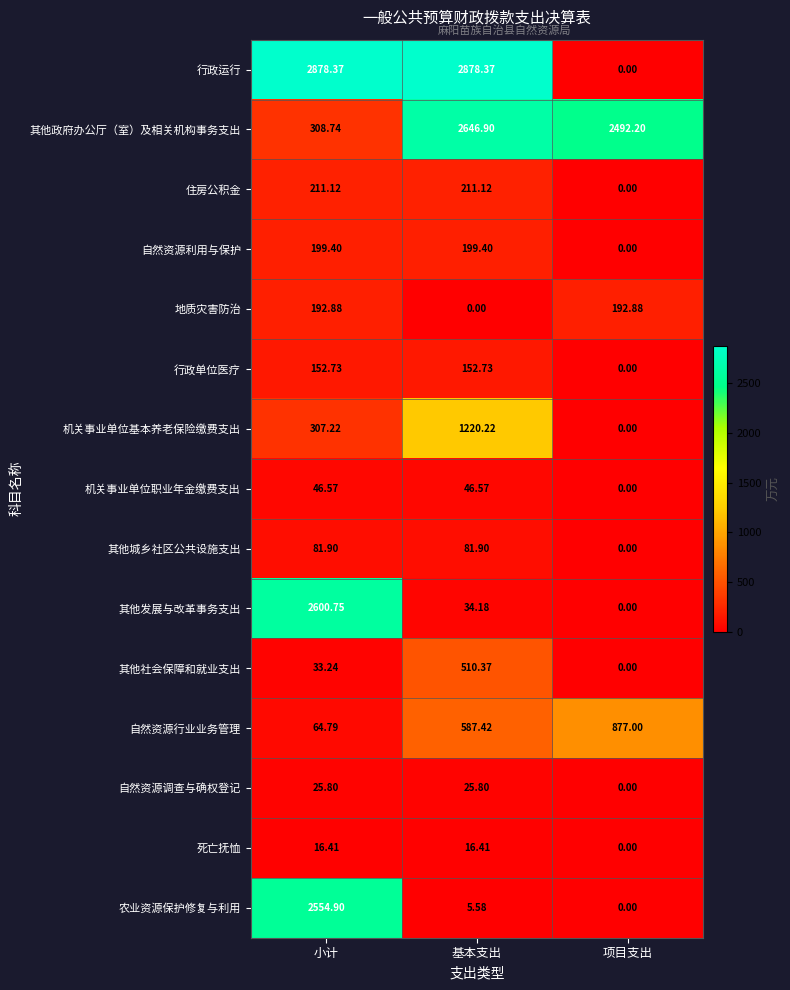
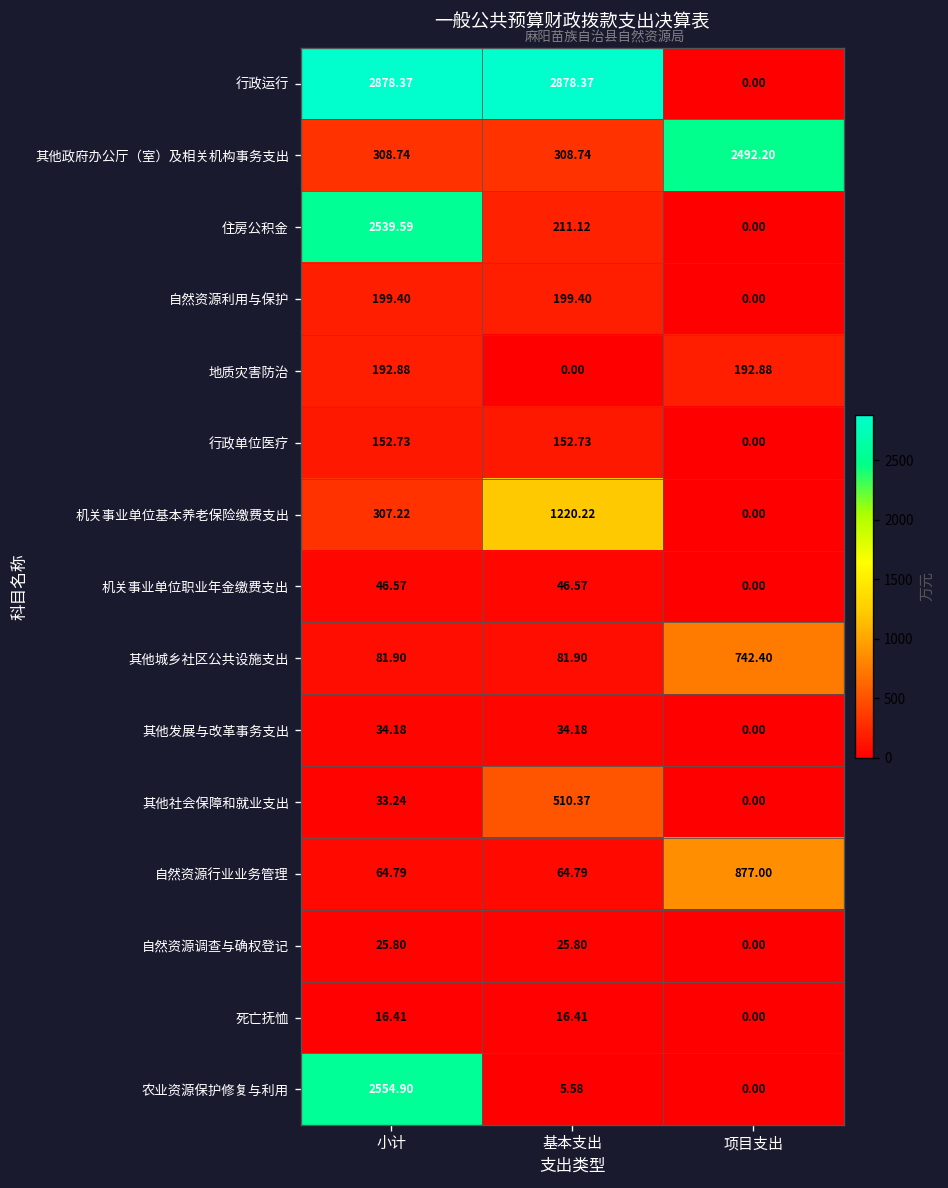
其他政府办公厅（室）及相关机构事务支出, 基本支出: 2646.90 -> 308.74
住房公积金, 小计: 211.12 -> 2539.59
其他城乡社区公共设施支出, 项目支出: 0.00 -> 742.40
其他发展与改革事务支出, 小计: 2600.75 -> 34.18
自然资源行业业务管理, 基本支出: 587.42 -> 64.79
